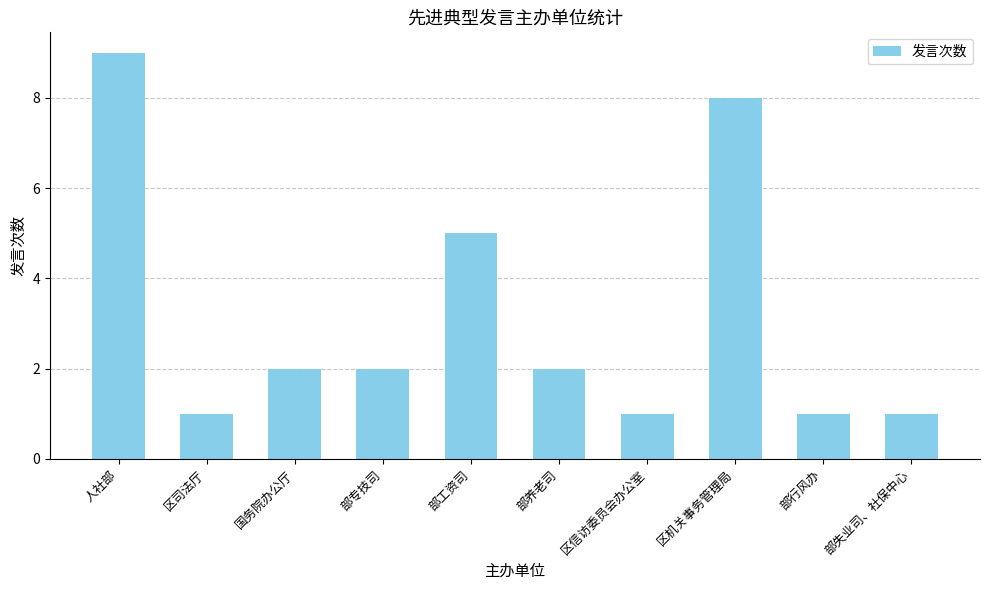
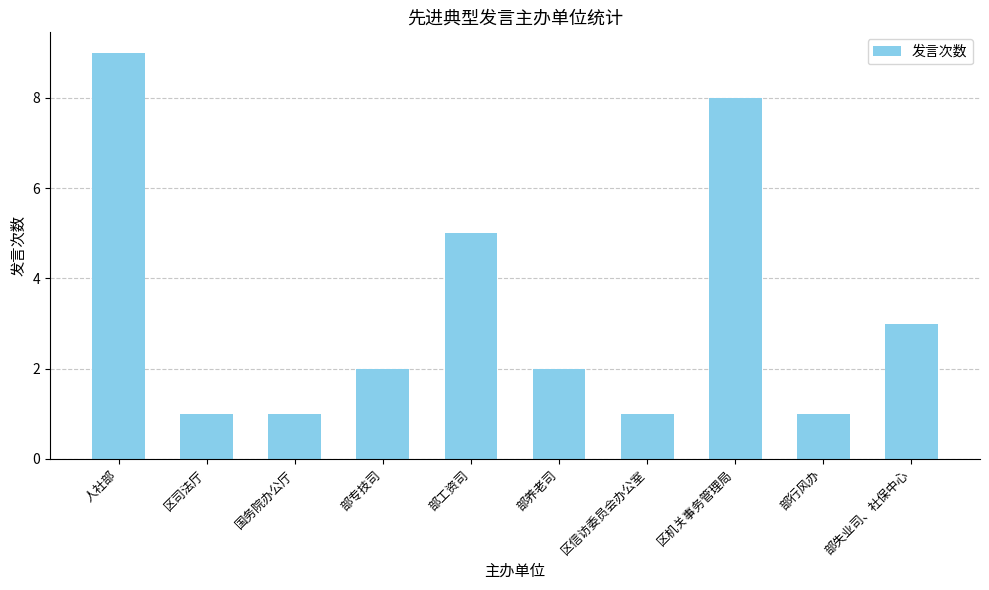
国务院办公厅: 2 -> 1
部失业司、社保中心: 1 -> 3
